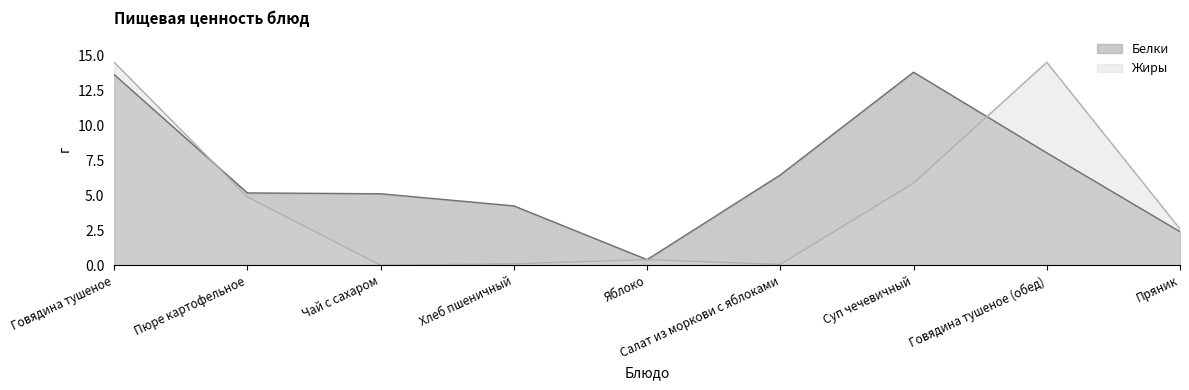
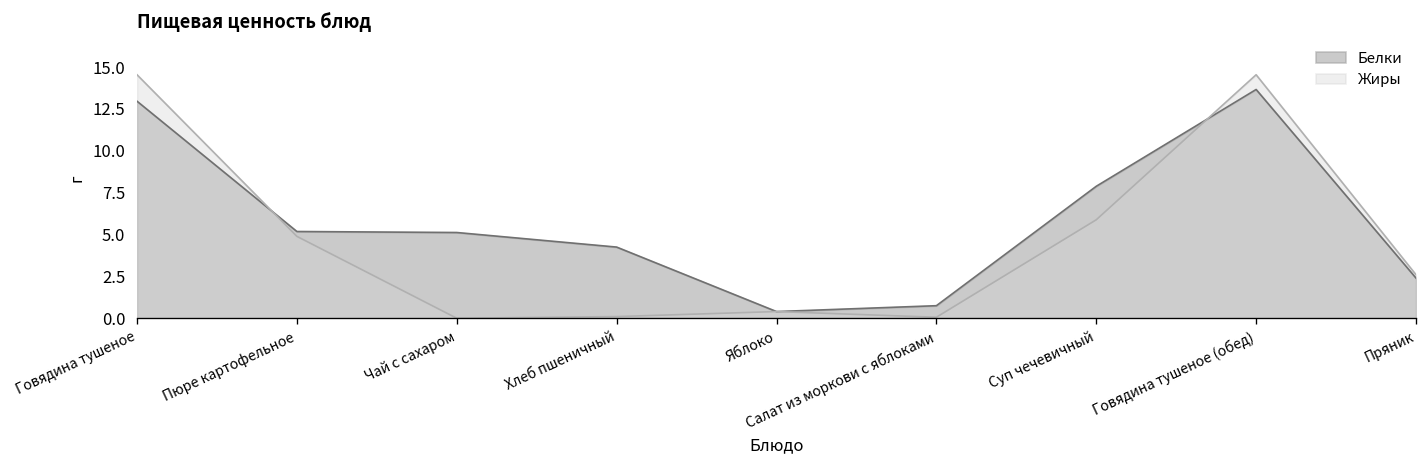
Белки, Говядина тушеное: 13.7 -> 13.0
Белки, Салат из моркови с яблоками: 6.5 -> 0.8
Белки, Суп чечевичный: 13.8 -> 7.9
Белки, Говядина тушеное (обед): 8.1 -> 13.7
